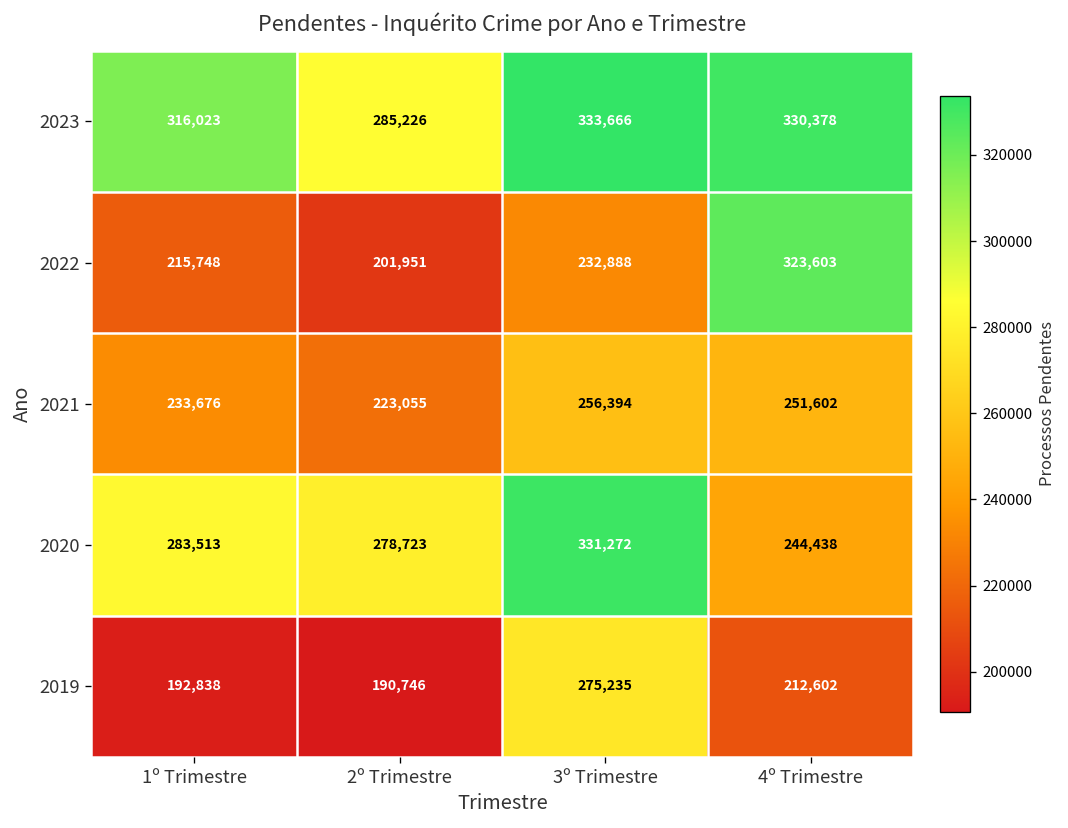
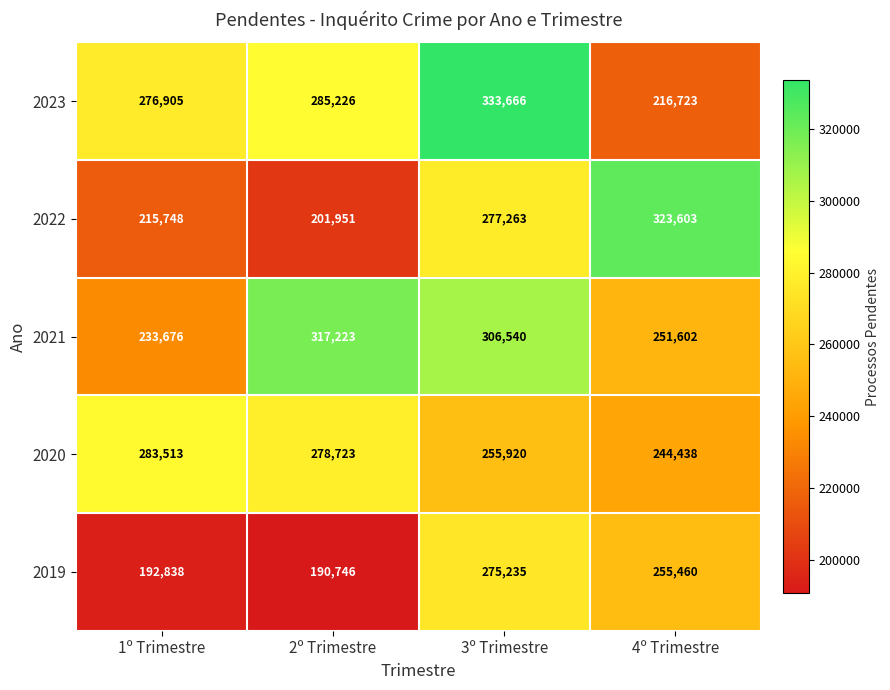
2023, 1º Trimestre: 316,023 -> 276,905
2023, 4º Trimestre: 330,378 -> 216,723
2022, 3º Trimestre: 232,888 -> 277,263
2021, 2º Trimestre: 223,055 -> 317,223
2021, 3º Trimestre: 256,394 -> 306,540
2020, 3º Trimestre: 331,272 -> 255,920
2019, 4º Trimestre: 212,602 -> 255,460
